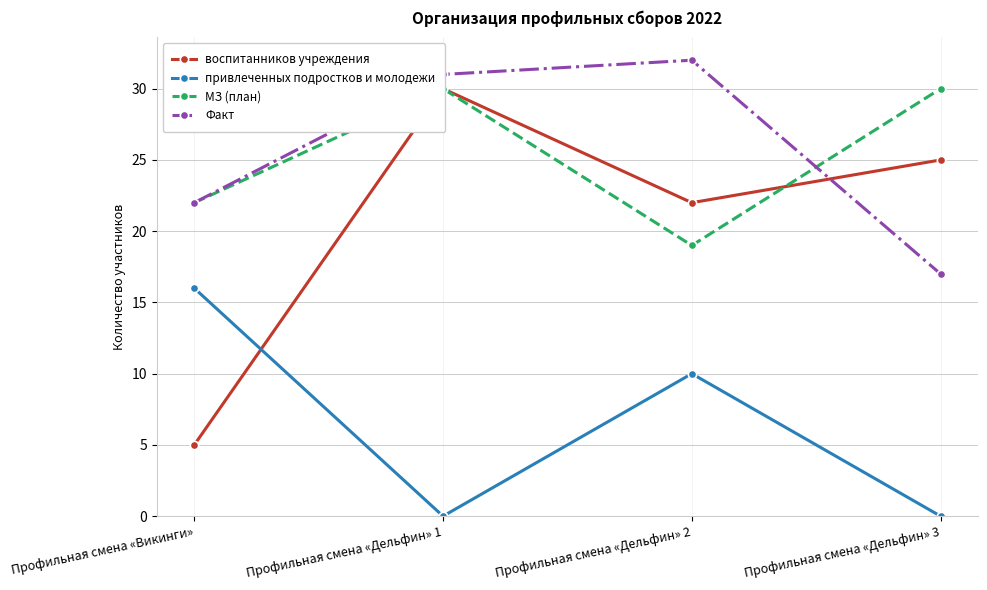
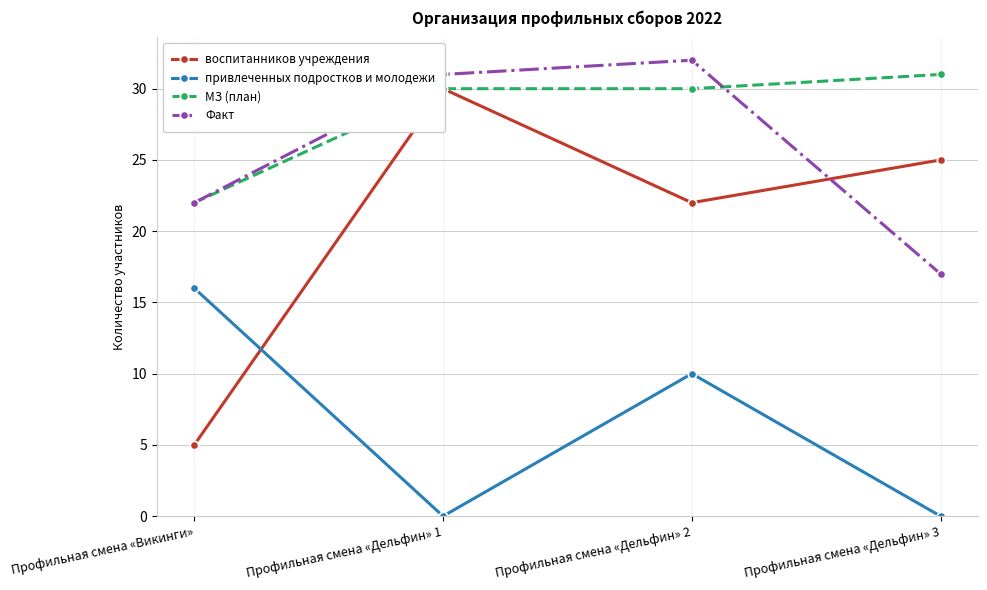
МЗ (план), Профильная смена «Дельфин» 2: 19 -> 30
МЗ (план), Профильная смена «Дельфин» 3: 30 -> 31
